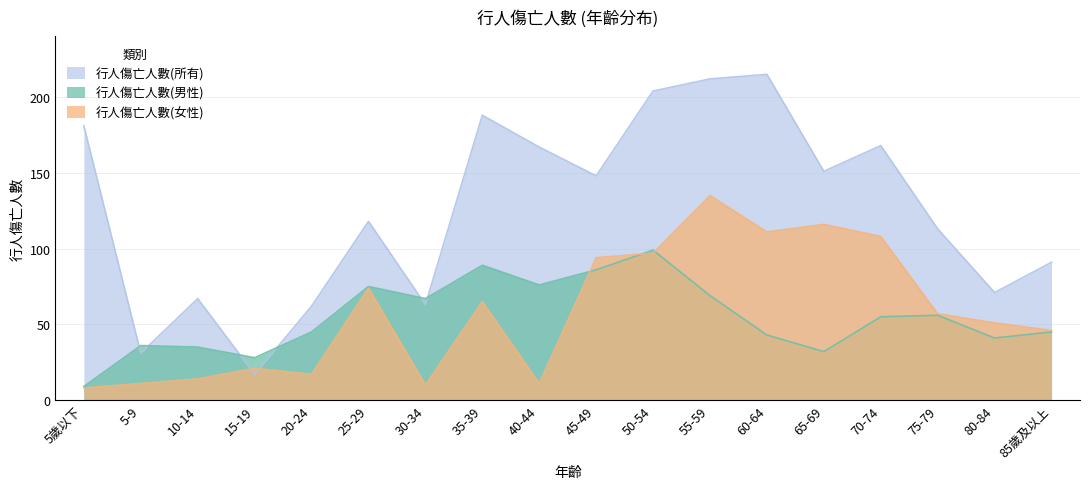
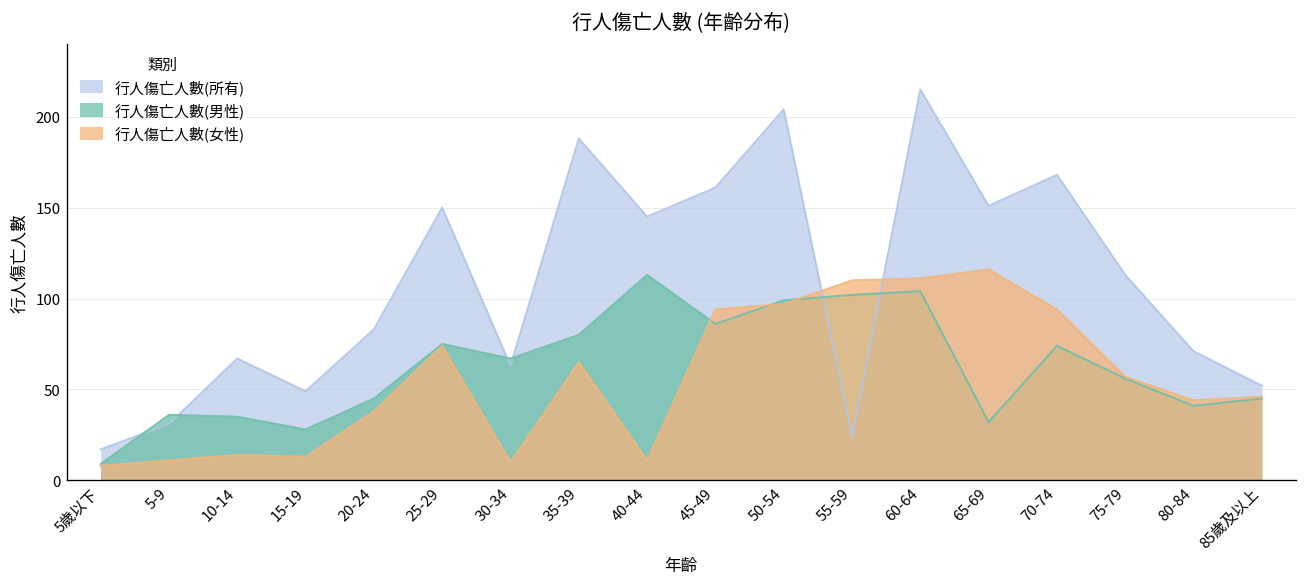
行人傷亡人數(所有), 5歲以下: 181 -> 17
行人傷亡人數(所有), 15-19: 17 -> 49
行人傷亡人數(女性), 15-19: 21 -> 13
行人傷亡人數(所有), 20-24: 62 -> 83
行人傷亡人數(女性), 20-24: 17 -> 38
行人傷亡人數(所有), 25-29: 118 -> 150
行人傷亡人數(男性), 35-39: 89 -> 80
行人傷亡人數(所有), 40-44: 167 -> 145
行人傷亡人數(男性), 40-44: 76 -> 113
行人傷亡人數(所有), 45-49: 148 -> 161
行人傷亡人數(所有), 55-59: 212 -> 24
行人傷亡人數(男性), 55-59: 69 -> 102
行人傷亡人數(女性), 55-59: 135 -> 110
行人傷亡人數(男性), 60-64: 43 -> 104
行人傷亡人數(男性), 70-74: 55 -> 74
行人傷亡人數(女性), 70-74: 108 -> 94
行人傷亡人數(女性), 80-84: 51 -> 44
行人傷亡人數(所有), 85歲及以上: 91 -> 52
